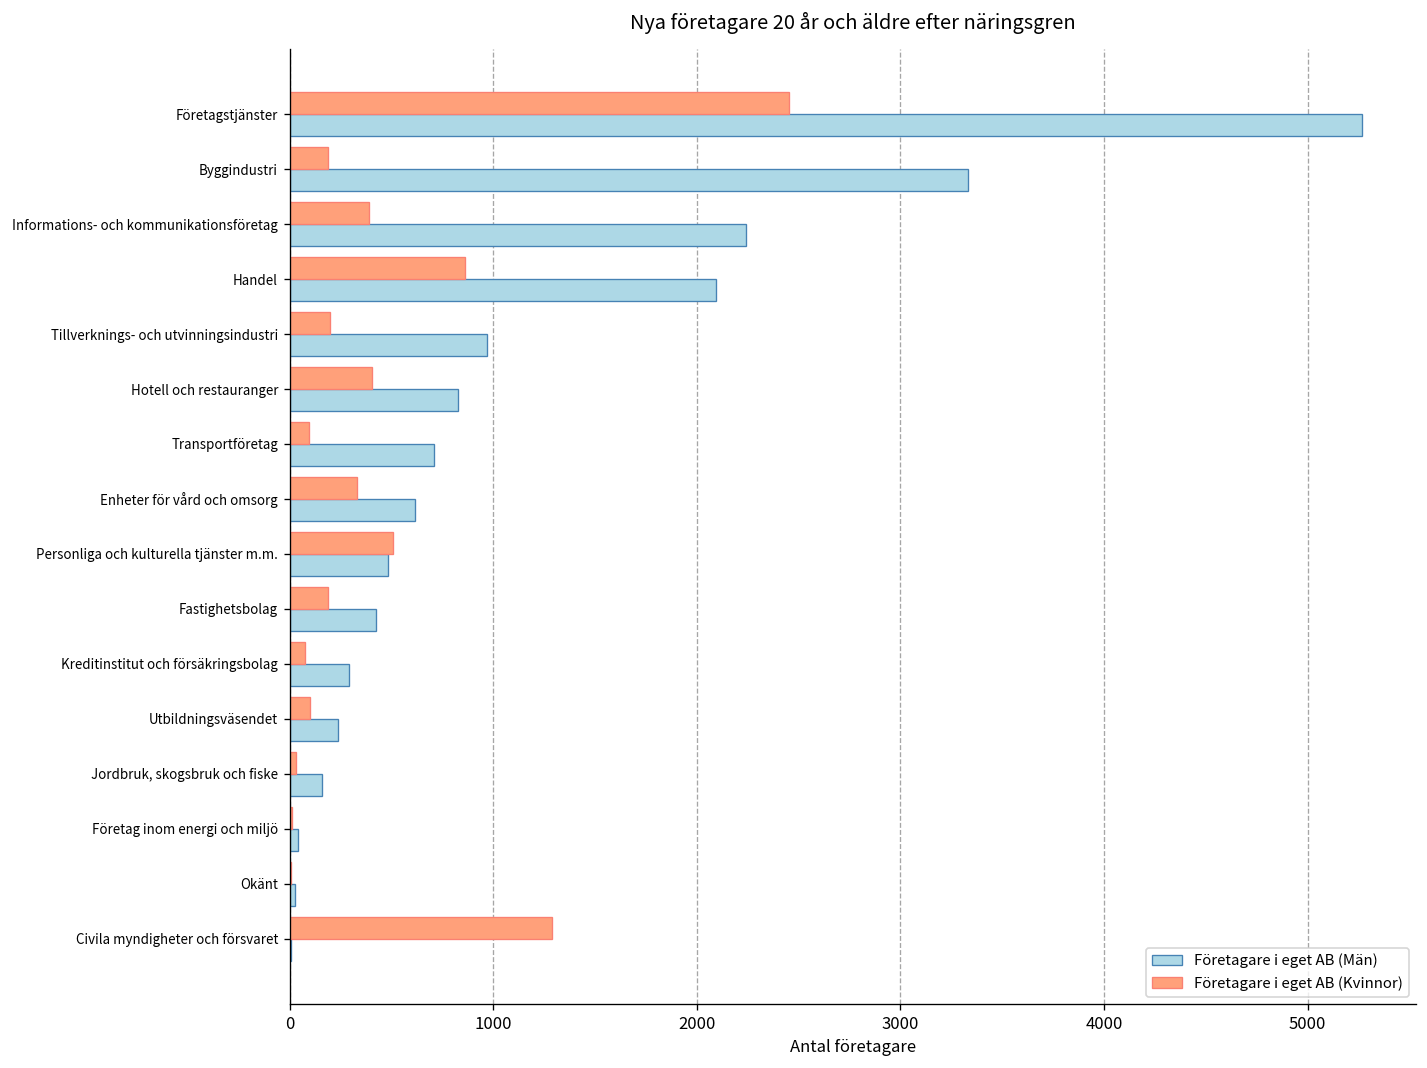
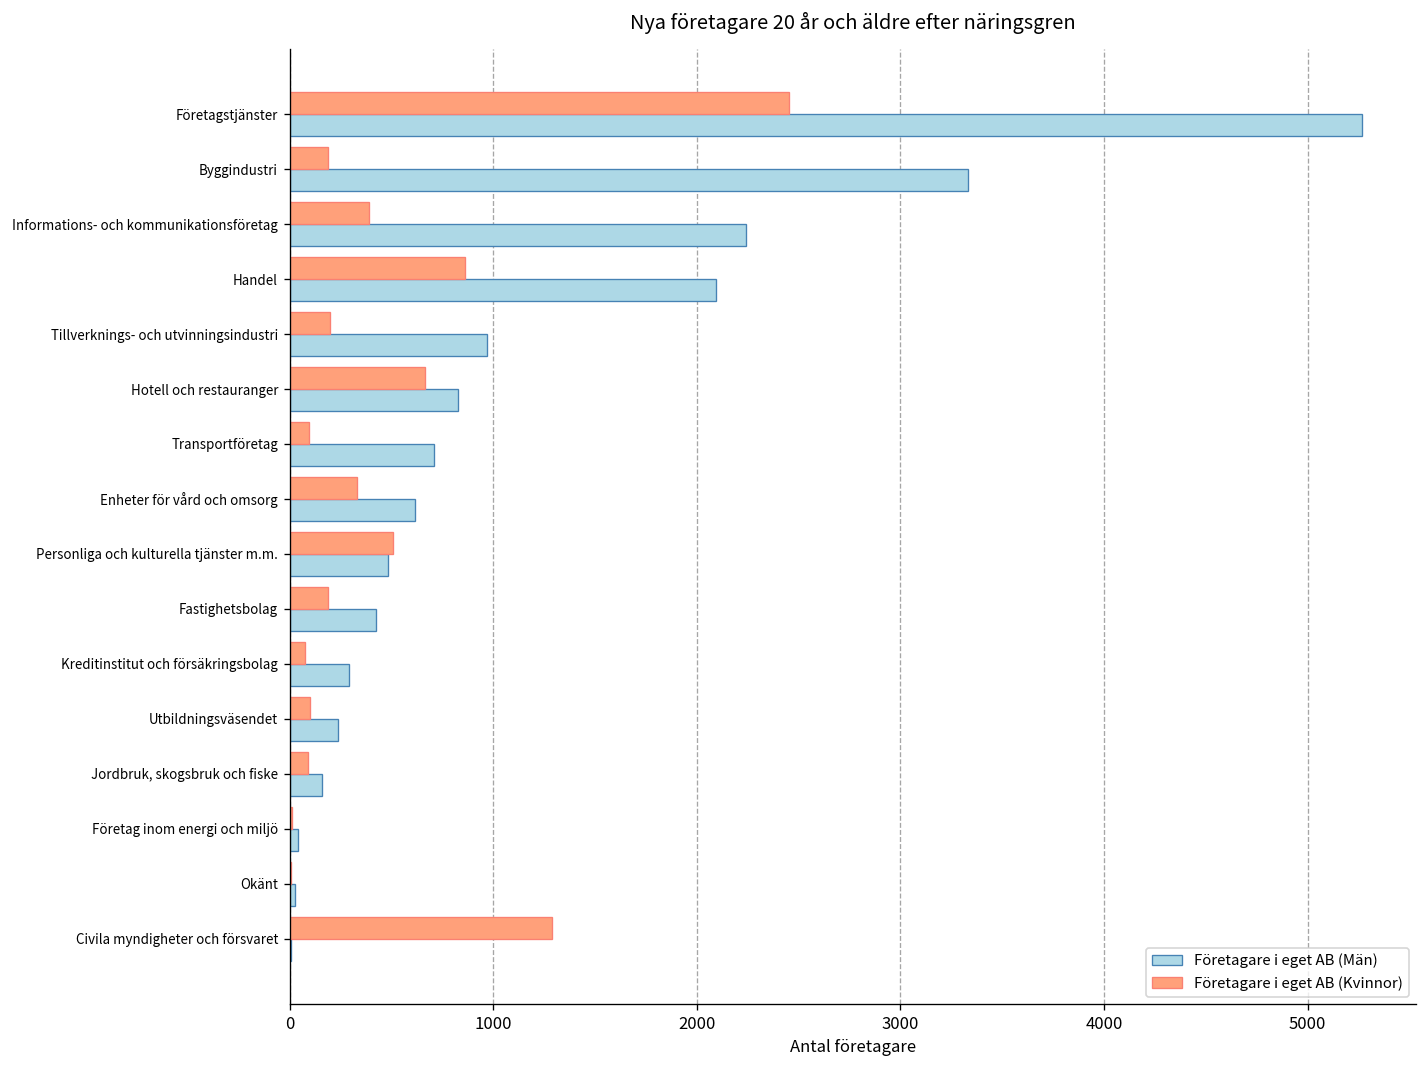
Företagare i eget AB (Kvinnor), Hotell och restauranger: 400 -> 660
Företagare i eget AB (Kvinnor), Jordbruk, skogsbruk och fiske: 30 -> 90
